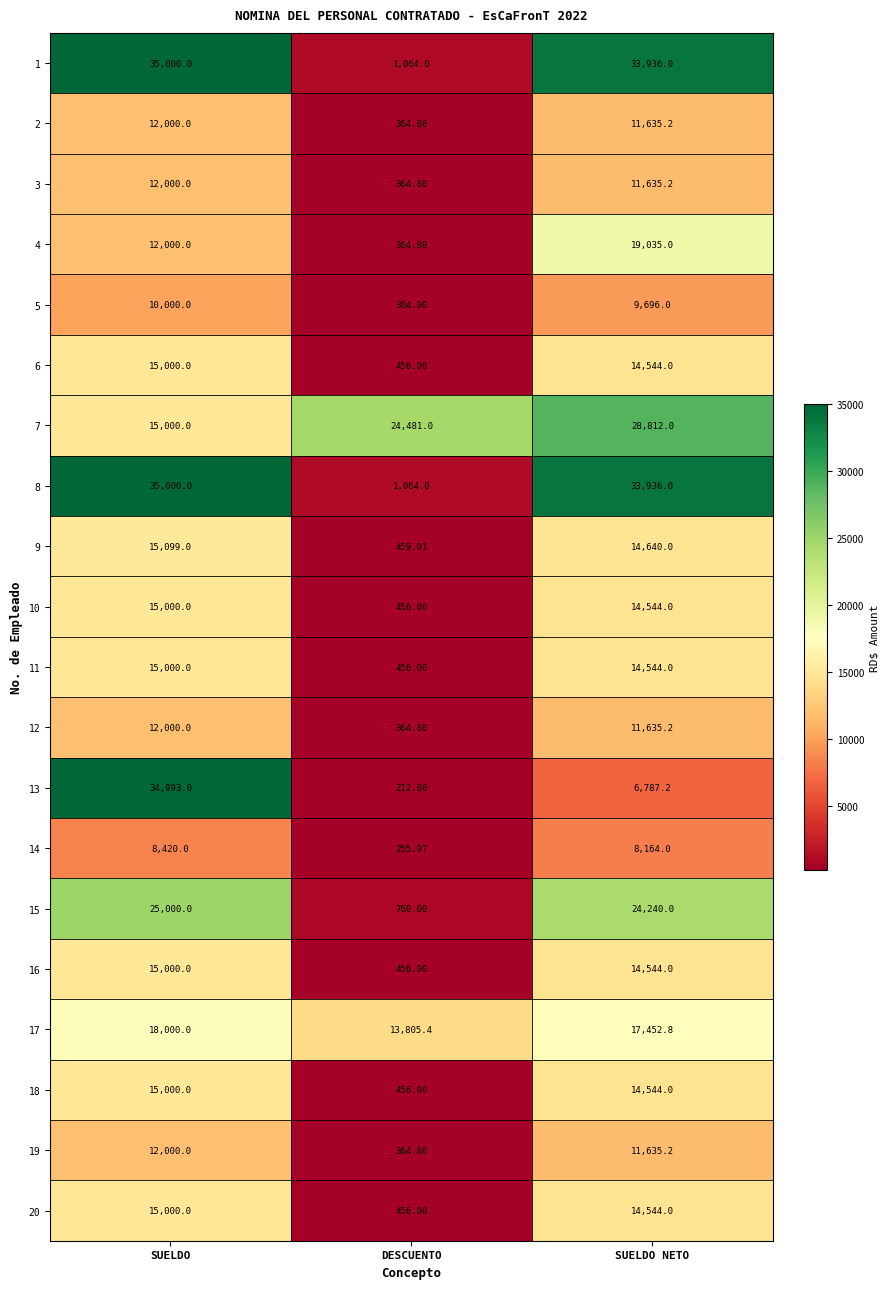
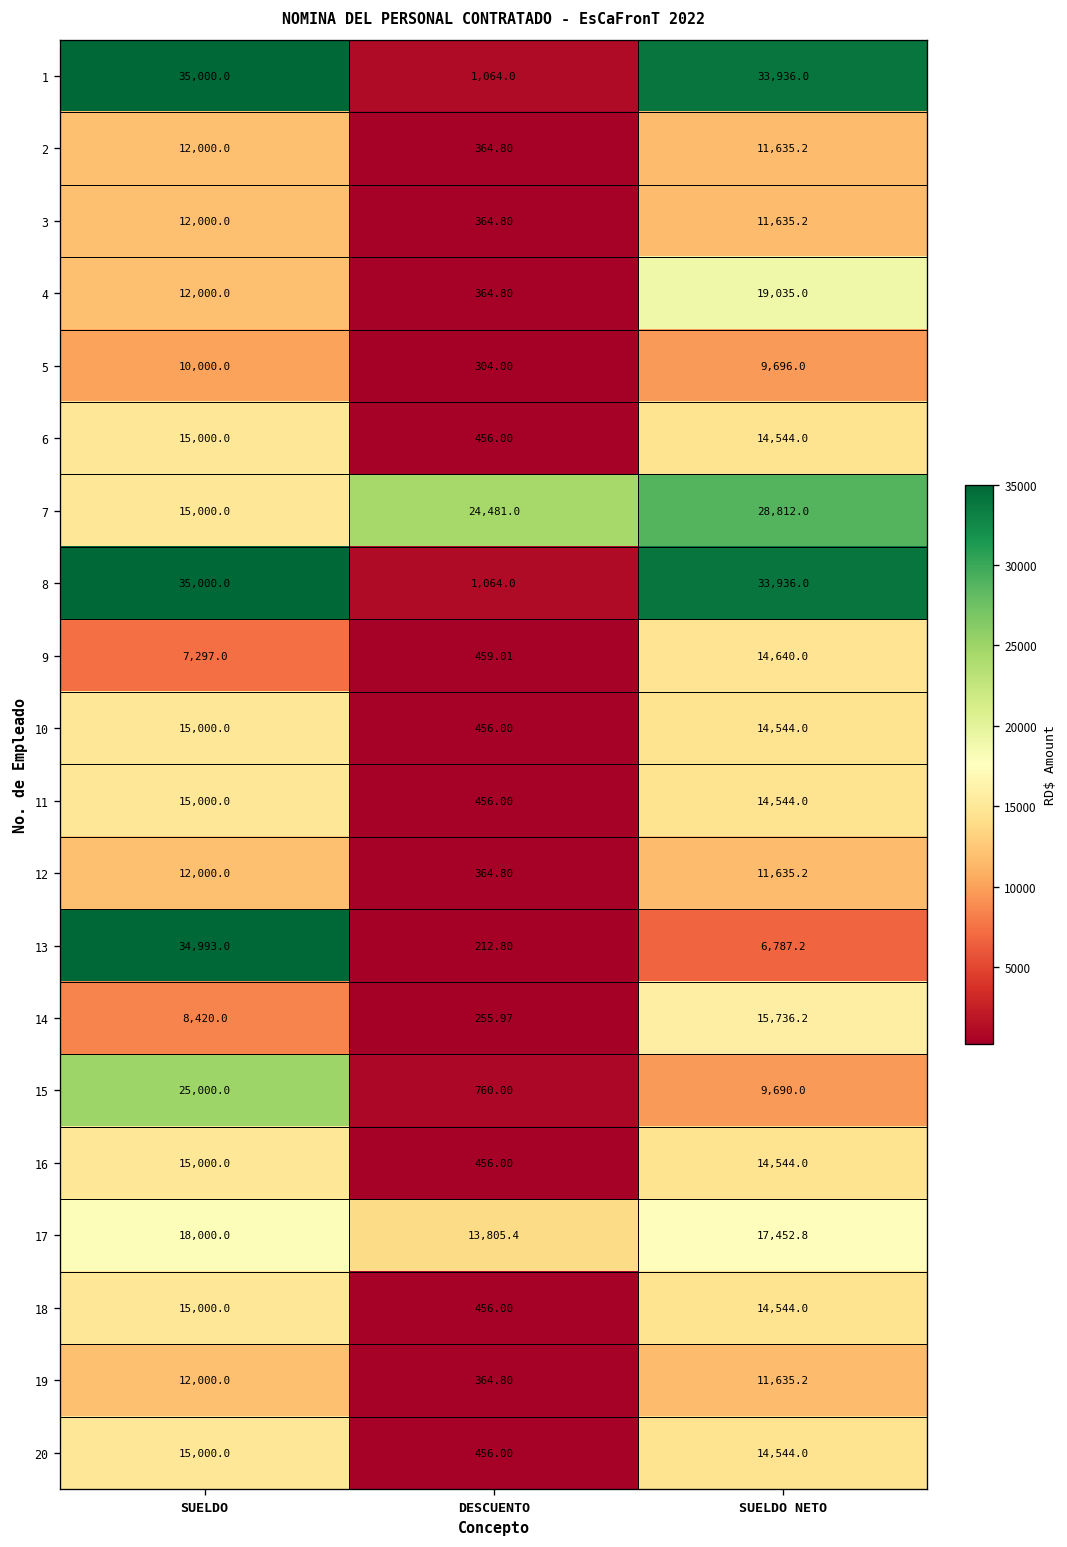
9, SUELDO: 15,099.0 -> 7,297.0
14, SUELDO NETO: 8,164.0 -> 15,736.2
15, SUELDO NETO: 24,240.0 -> 9,690.0
